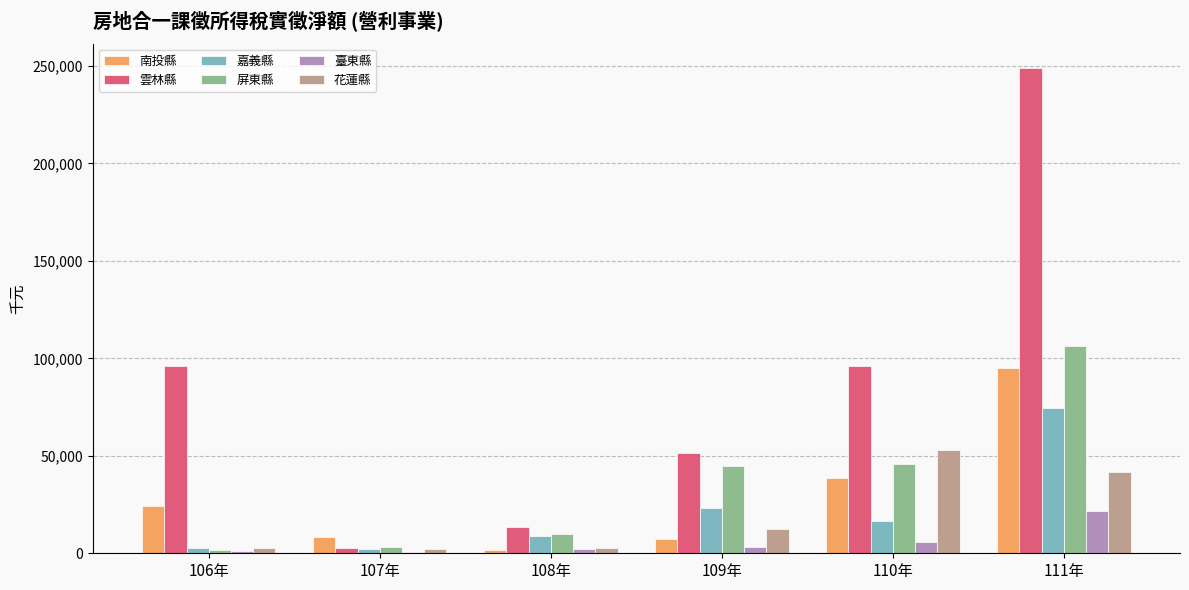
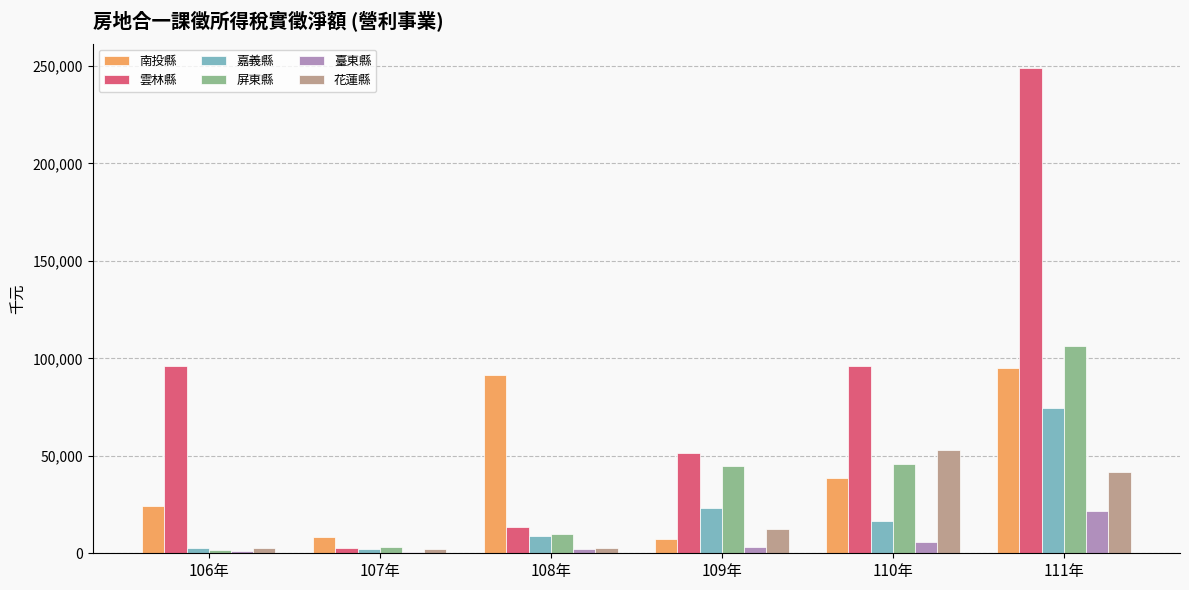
南投縣, 108年: 2,000 -> 91,000
